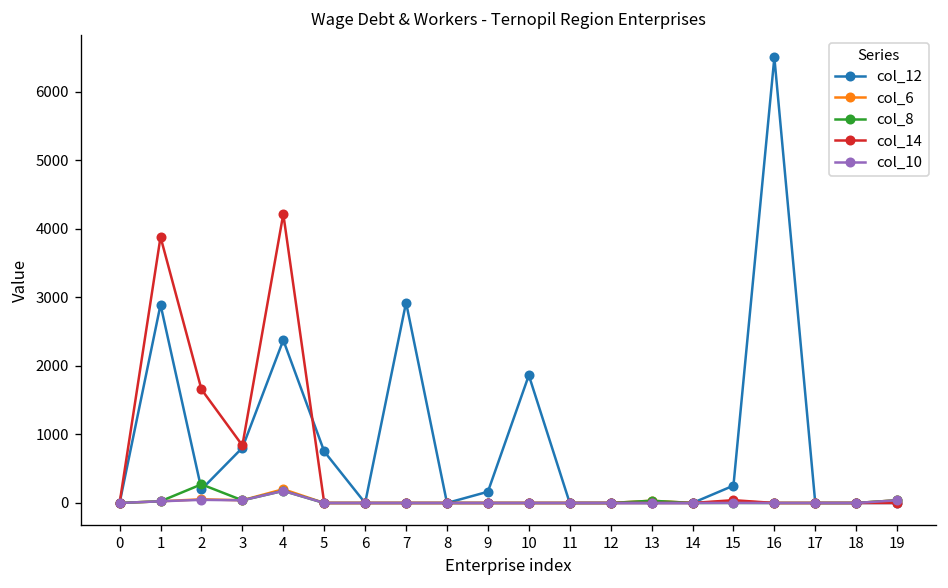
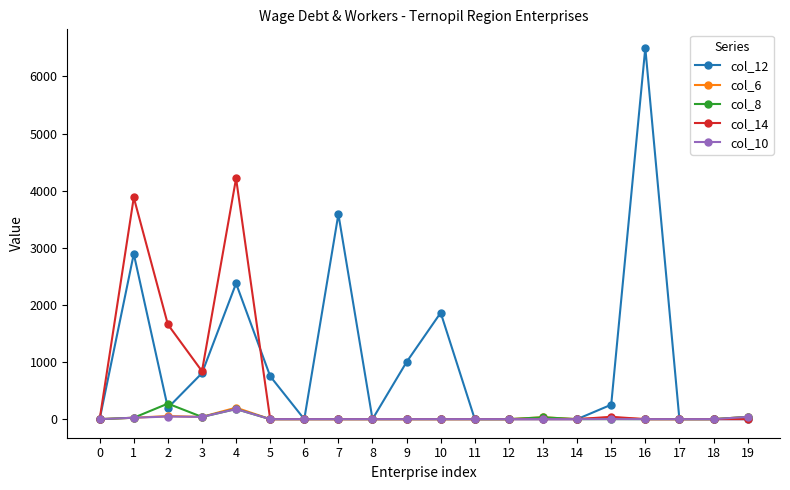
col_12, 7: 2900 -> 3600
col_12, 9: 200 -> 1000
